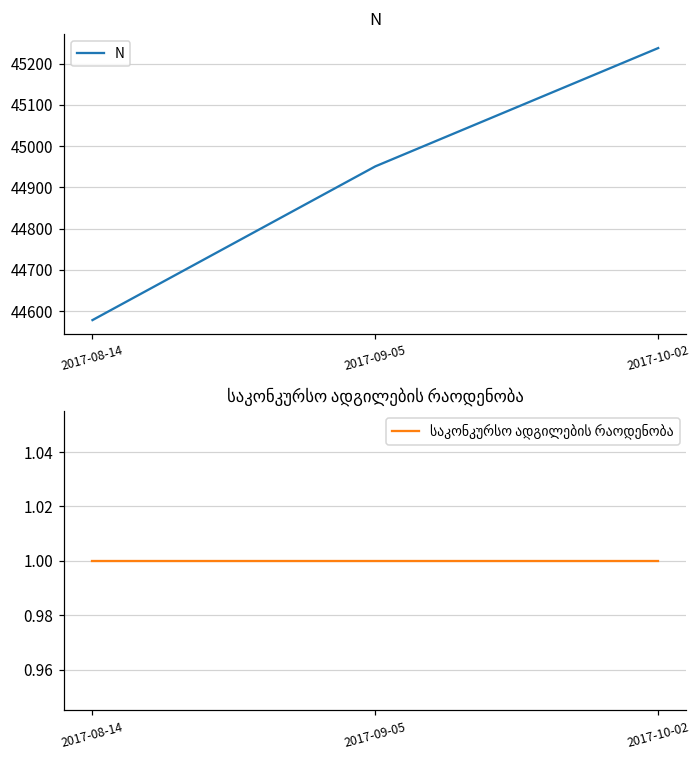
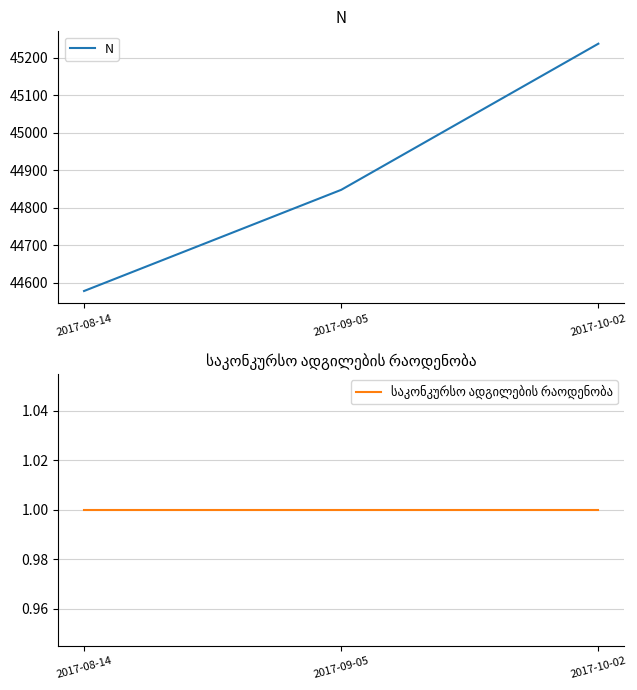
N, 2017-09-05: 44950 -> 44850
